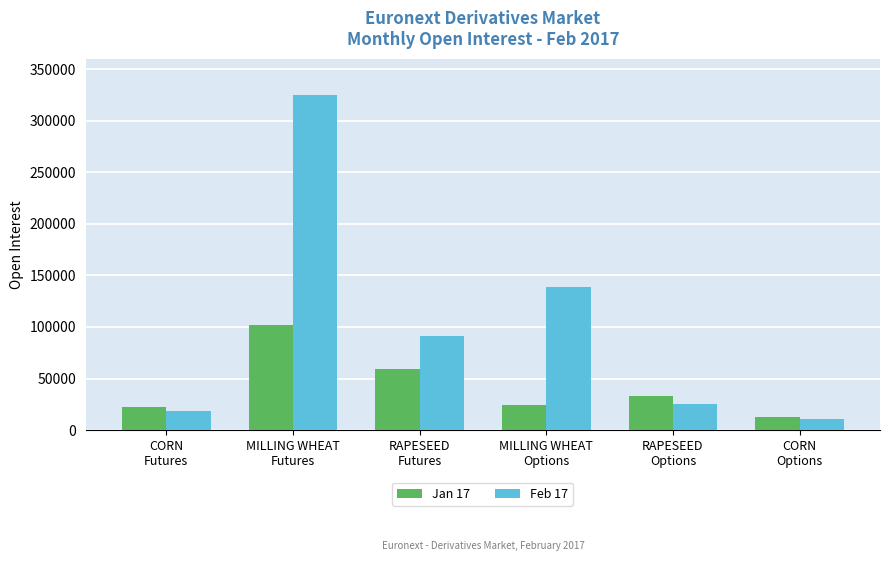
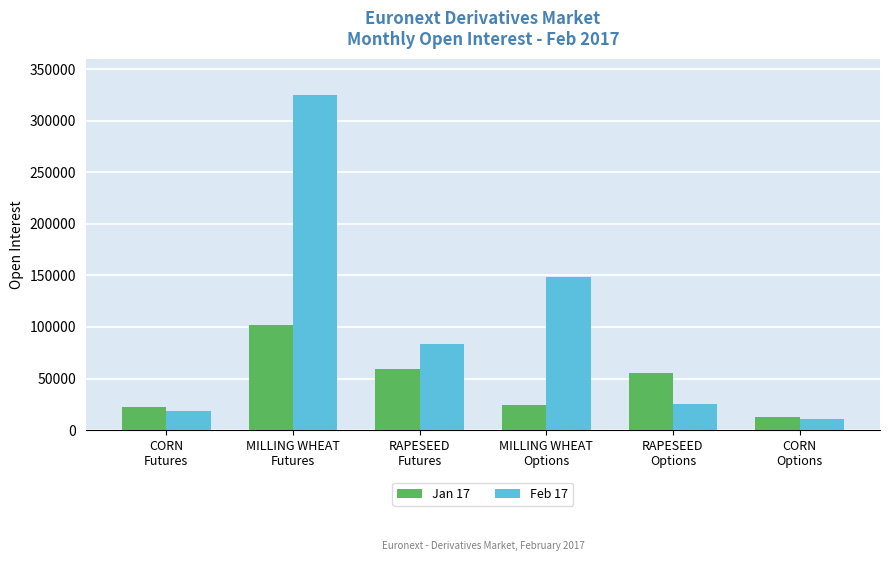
Feb 17, RAPESEED Futures: 92000 -> 84000
Feb 17, MILLING WHEAT Options: 139000 -> 149000
Jan 17, RAPESEED Options: 33000 -> 56000
